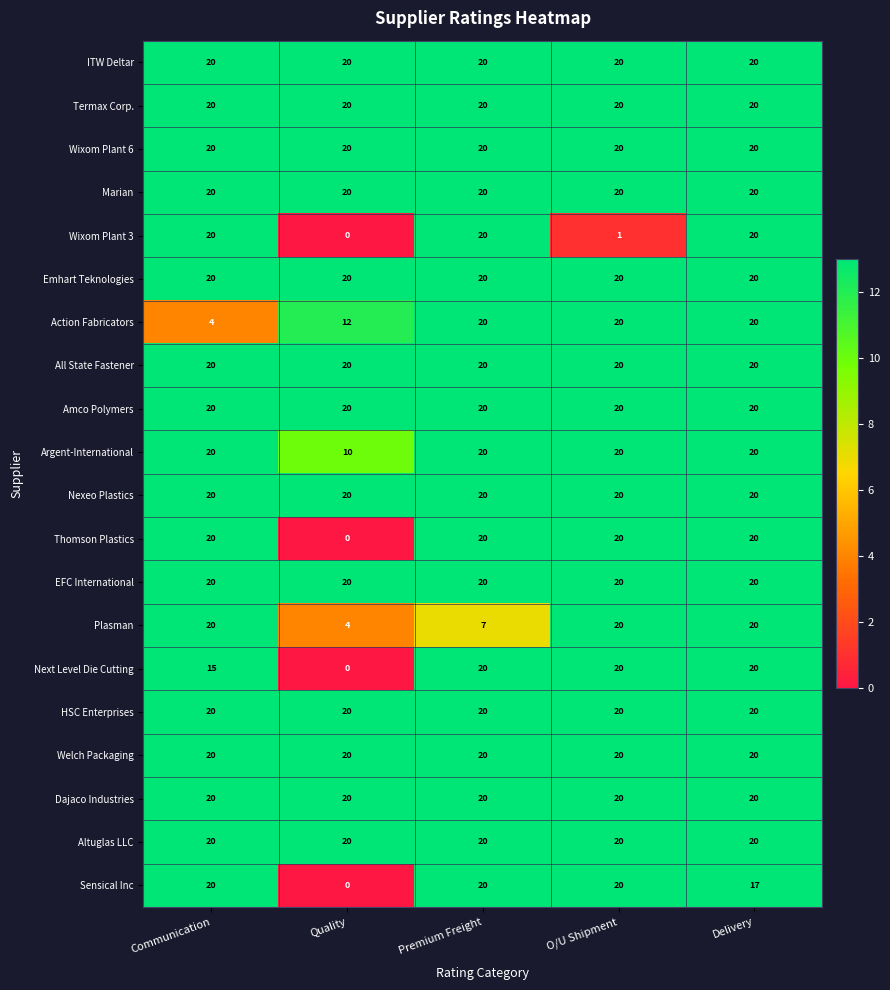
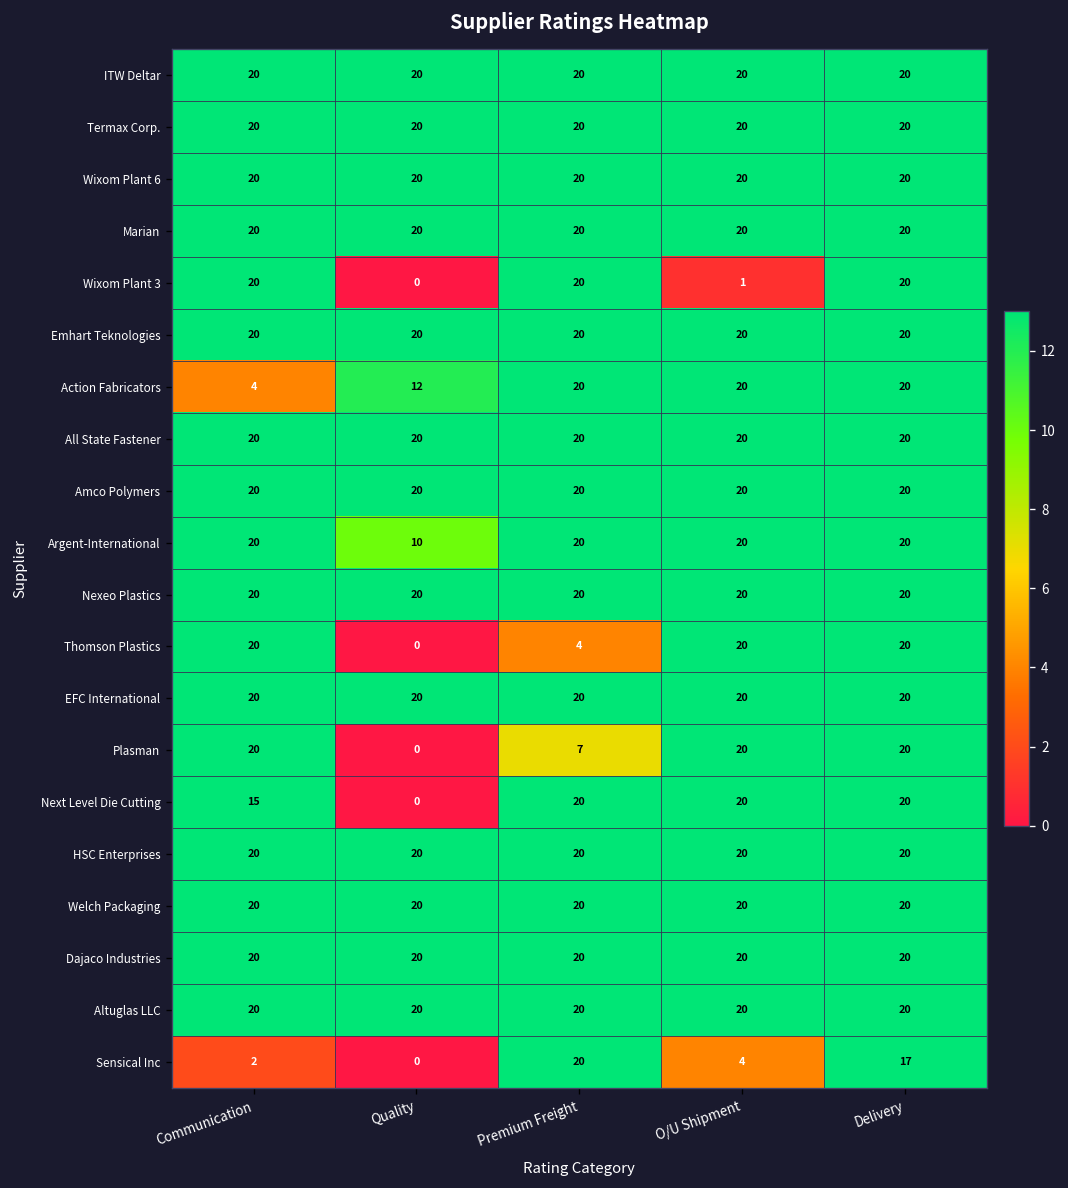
Thomson Plastics, Premium Freight: 20 -> 4
Plasman, Quality: 4 -> 0
Sensical Inc, Communication: 20 -> 2
Sensical Inc, O/U Shipment: 20 -> 4
